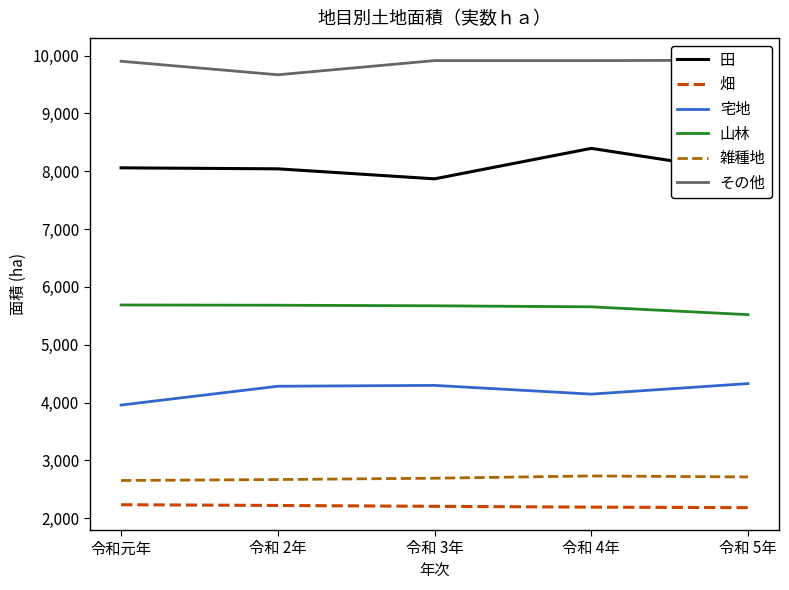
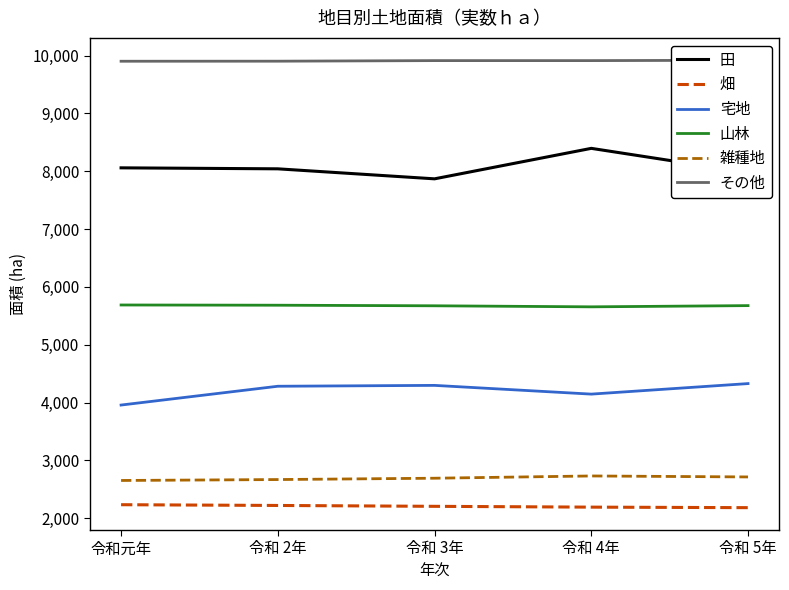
その他, 令和 2年: 9,700 -> 9,900
山林, 令和 5年: 5,500 -> 5,700
